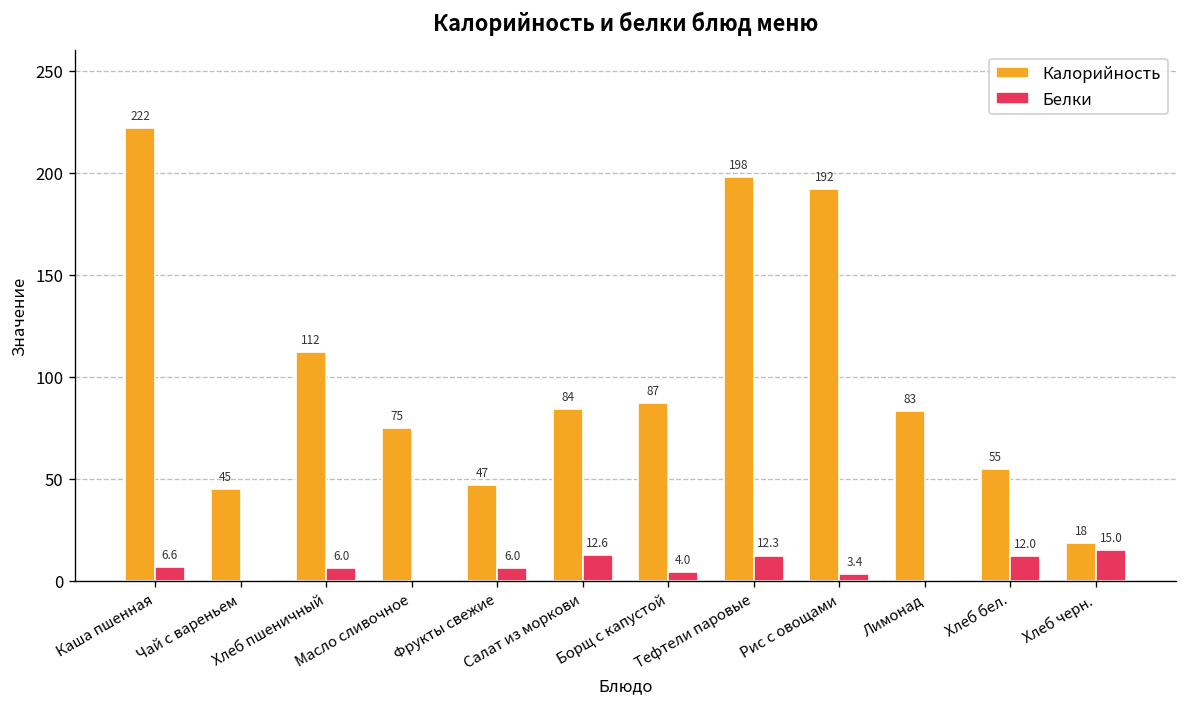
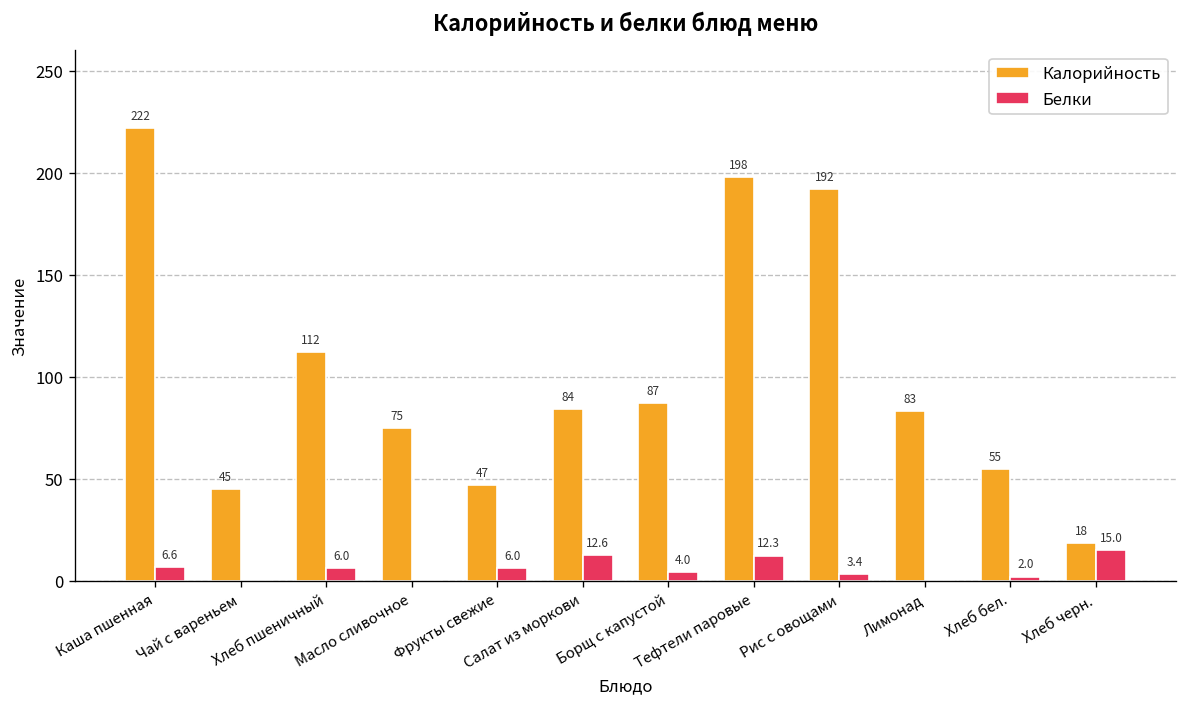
Белки, Хлеб бел.: 12.0 -> 2.0
